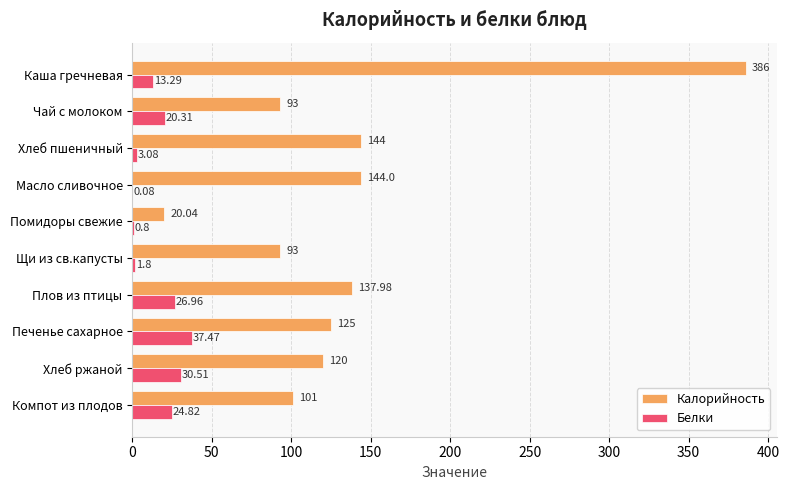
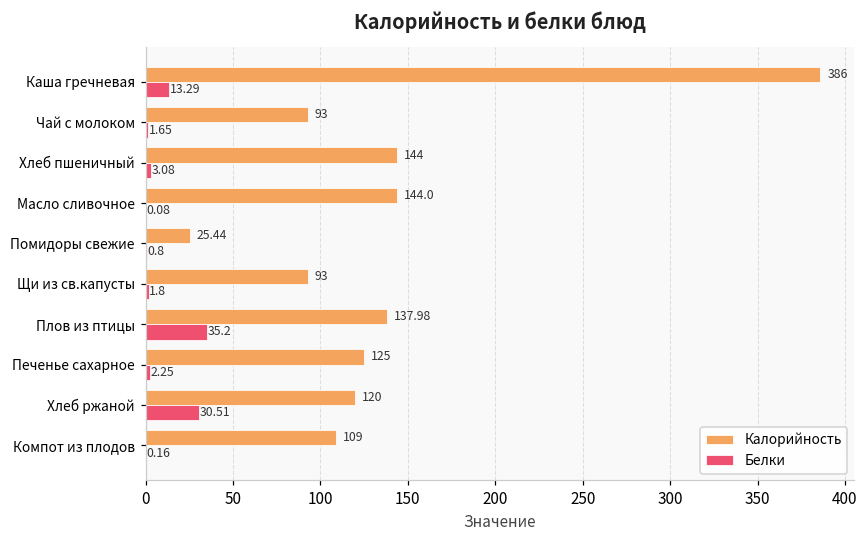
Белки, Чай с молоком: 20.31 -> 1.65
Калорийность, Помидоры свежие: 20.04 -> 25.44
Белки, Плов из птицы: 26.96 -> 35.2
Белки, Печенье сахарное: 37.47 -> 2.25
Калорийность, Компот из плодов: 101 -> 109
Белки, Компот из плодов: 24.82 -> 0.16
